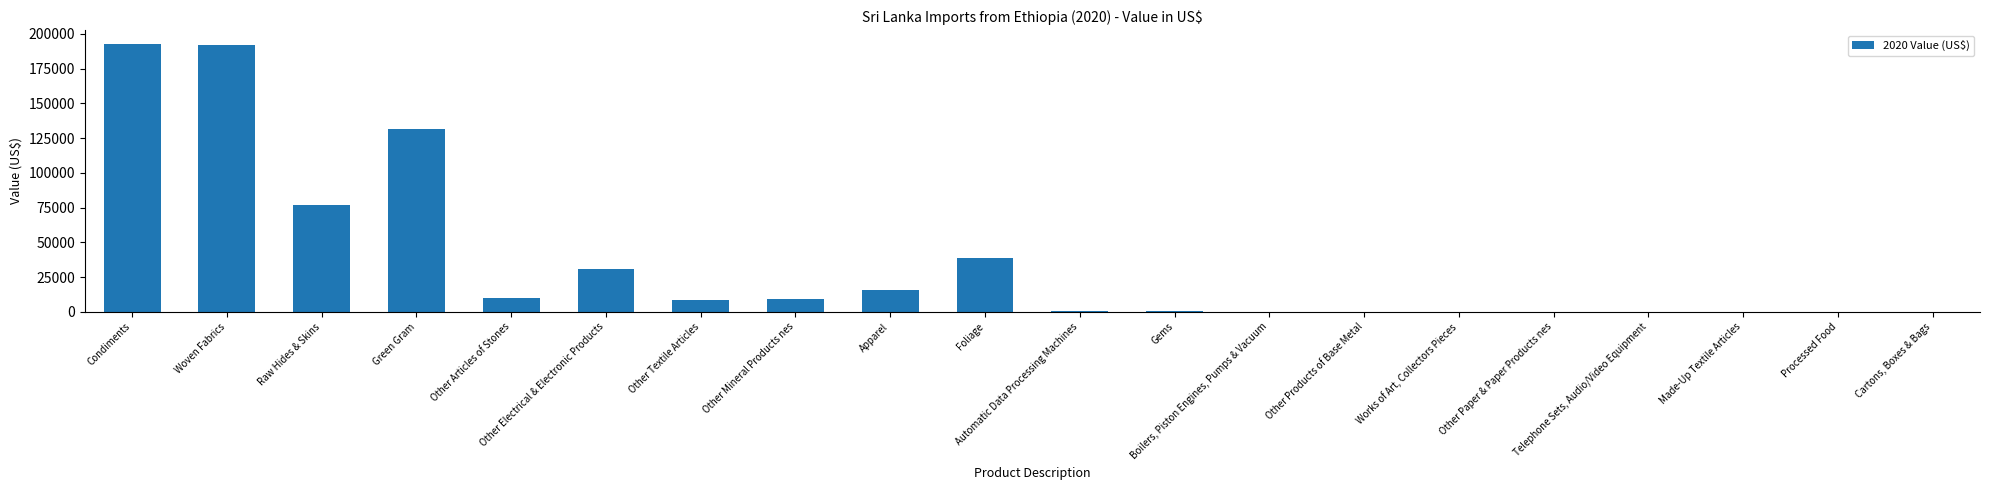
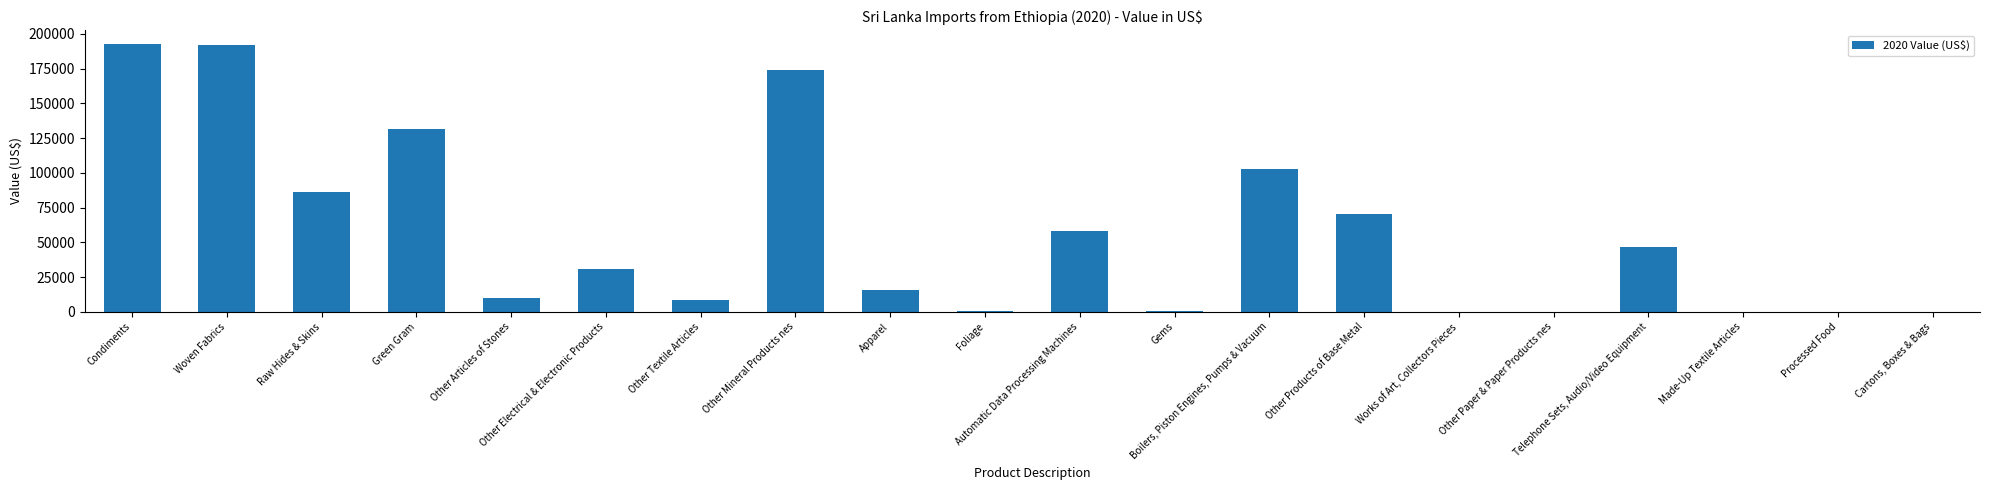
Raw Hides & Skins: 77000 -> 86000
Other Mineral Products nes: 9000 -> 174000
Foliage: 38000 -> 1000
Automatic Data Processing Machines: 0 -> 58000
Boilers, Piston Engines, Pumps & Vacuum: 0 -> 103000
Other Products of Base Metal: 0 -> 70000
Telephone Sets, Audio/Video Equipment: 0 -> 47000
